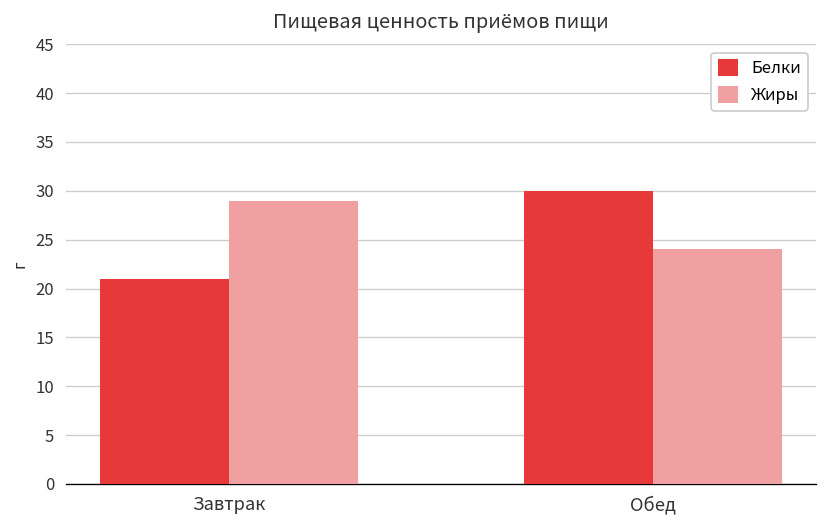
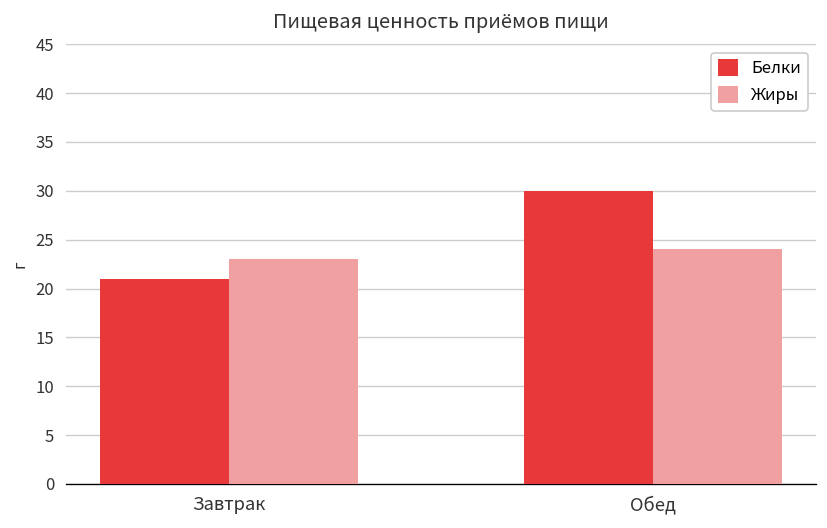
Жиры, Завтрак: 29 -> 23
